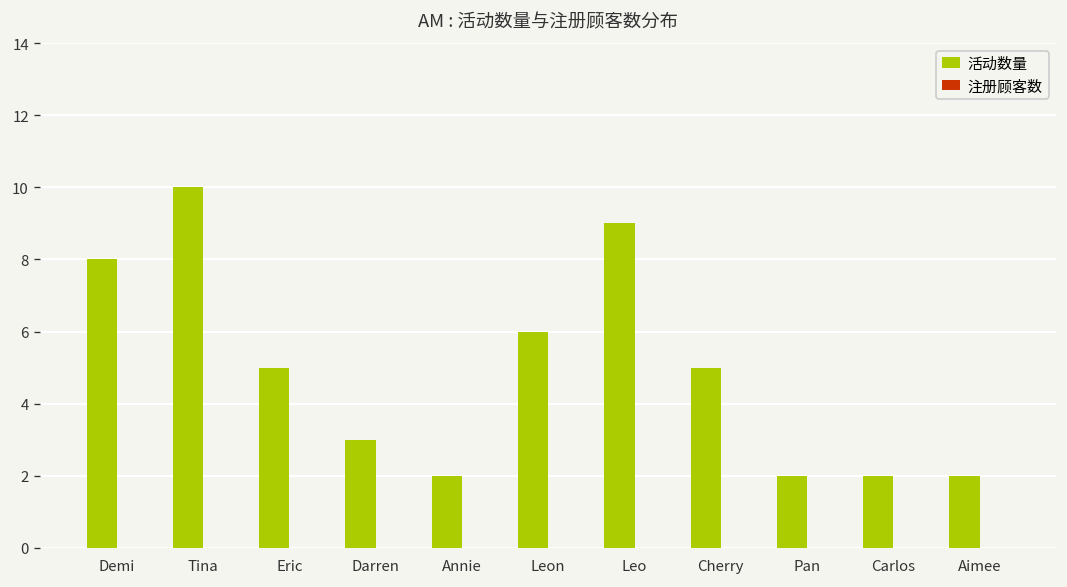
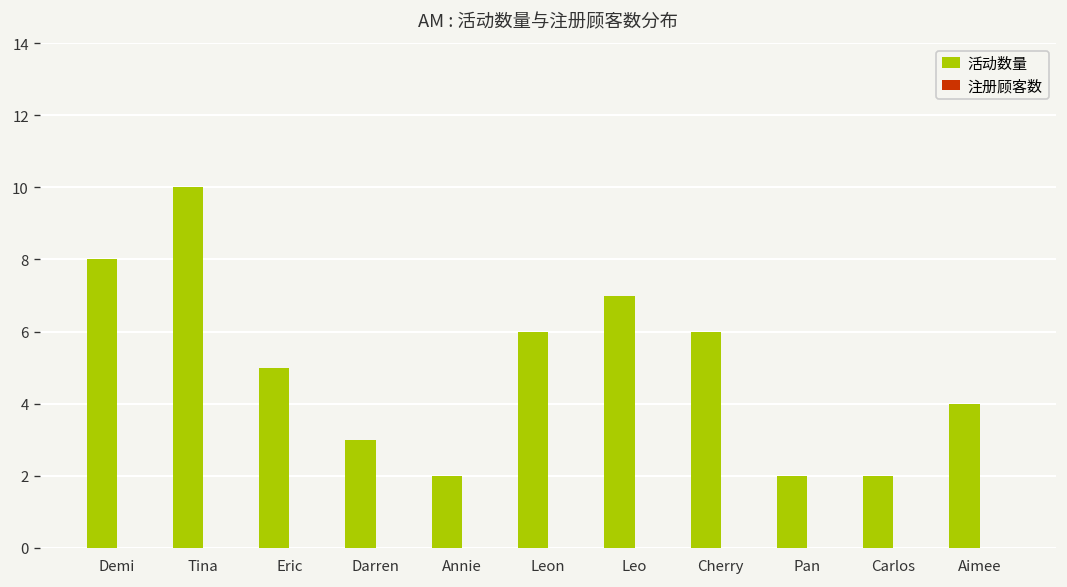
活动数量, Leo: 9 -> 7
活动数量, Cherry: 5 -> 6
活动数量, Aimee: 2 -> 4
